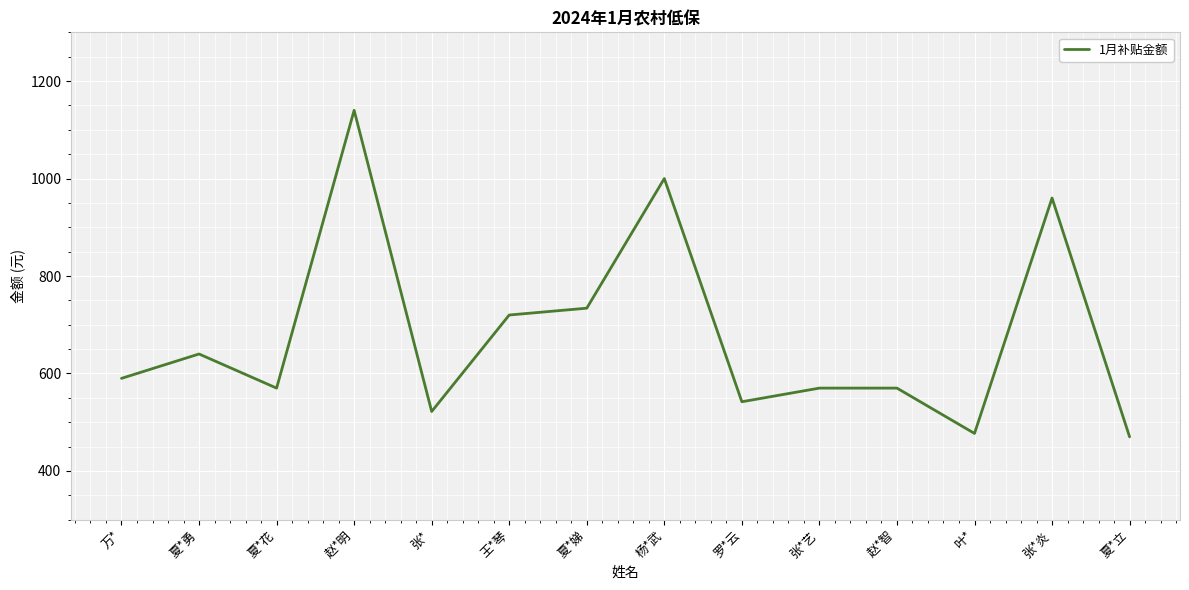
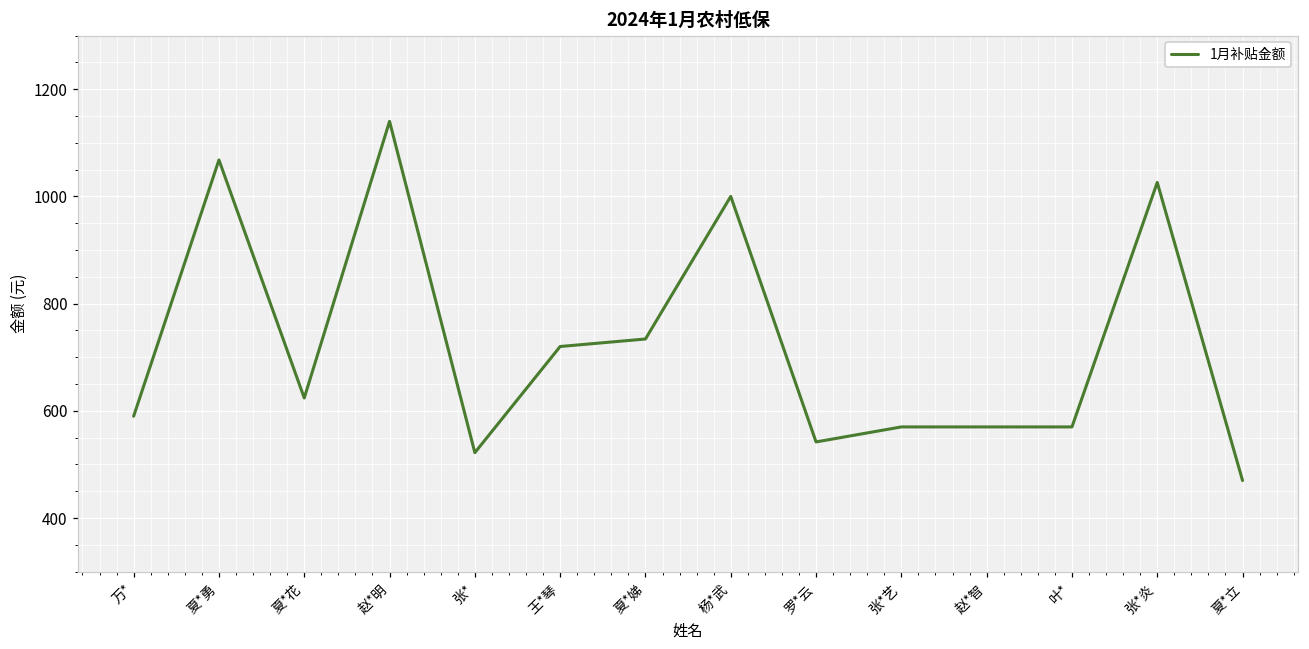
夏*勇: 640 -> 1070
夏*花: 570 -> 620
叶*: 480 -> 570
张*炎: 960 -> 1030
